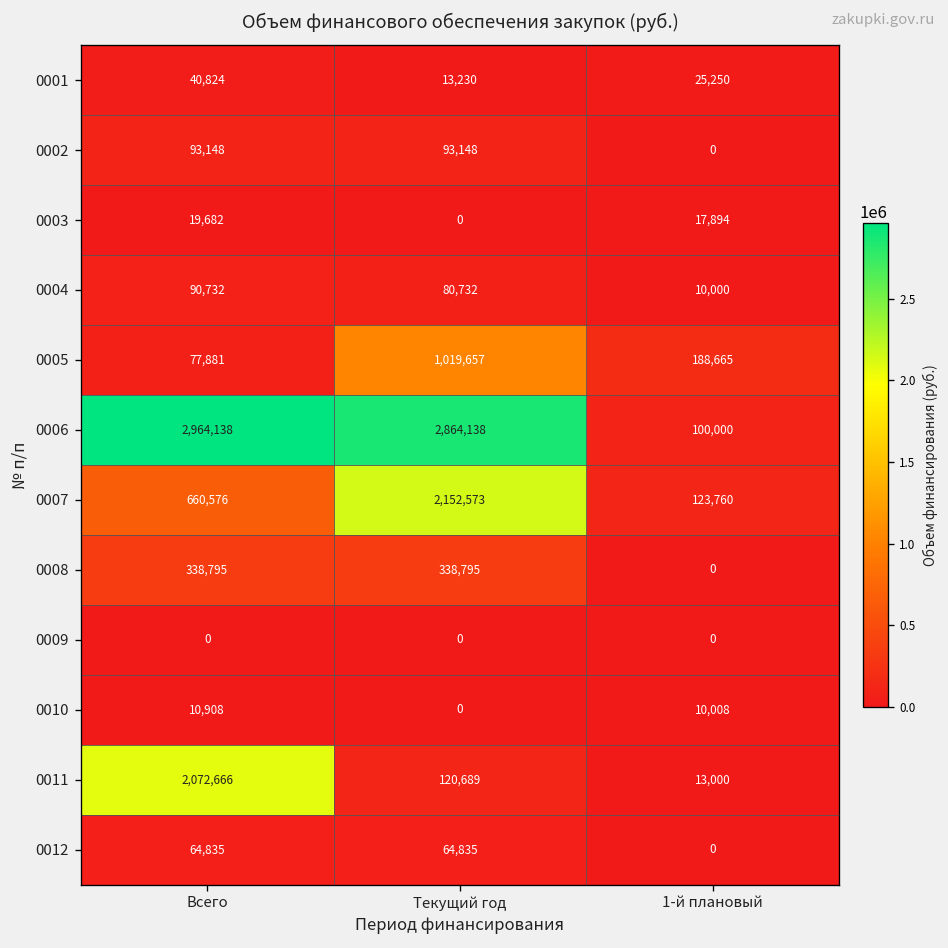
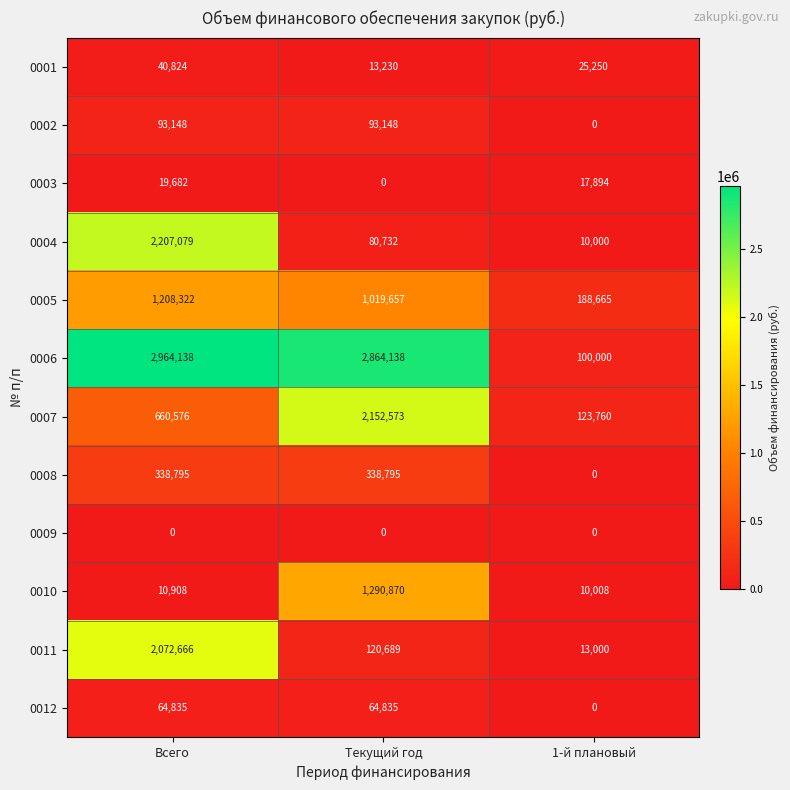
0004, Всего: 90,732 -> 2,207,079
0005, Всего: 77,881 -> 1,208,322
0010, Текущий год: 0 -> 1,290,870
